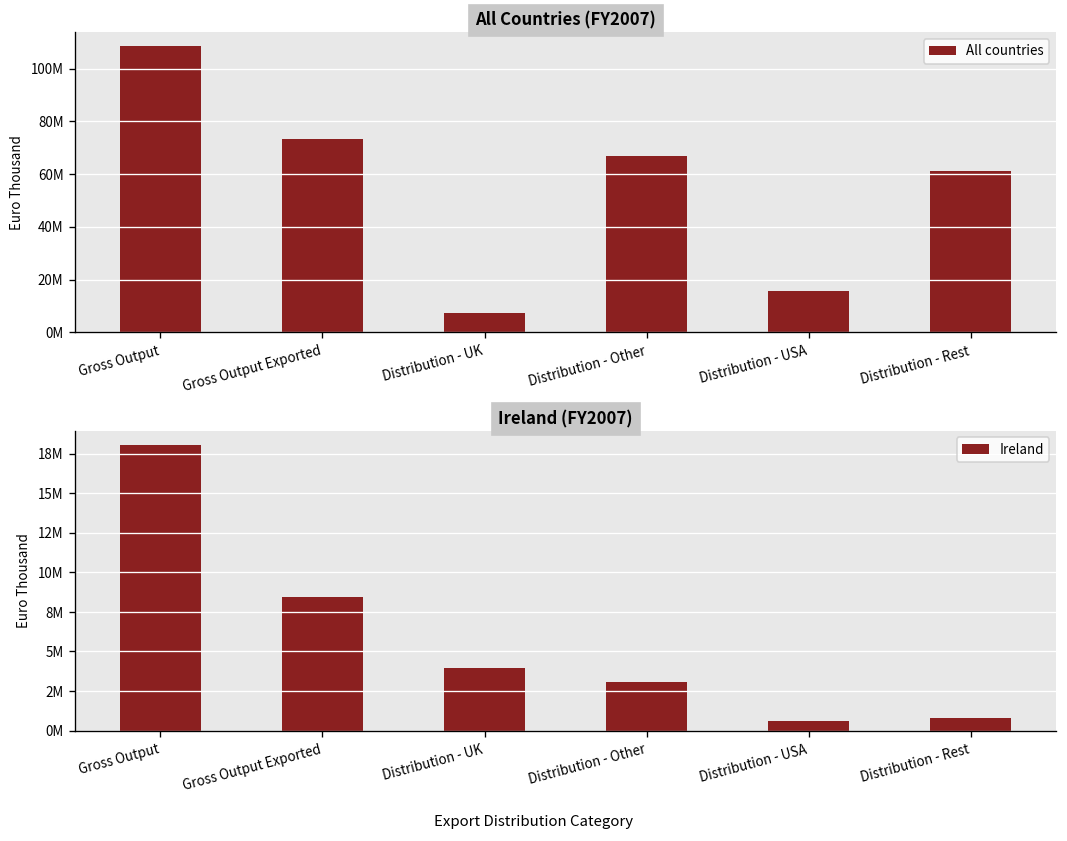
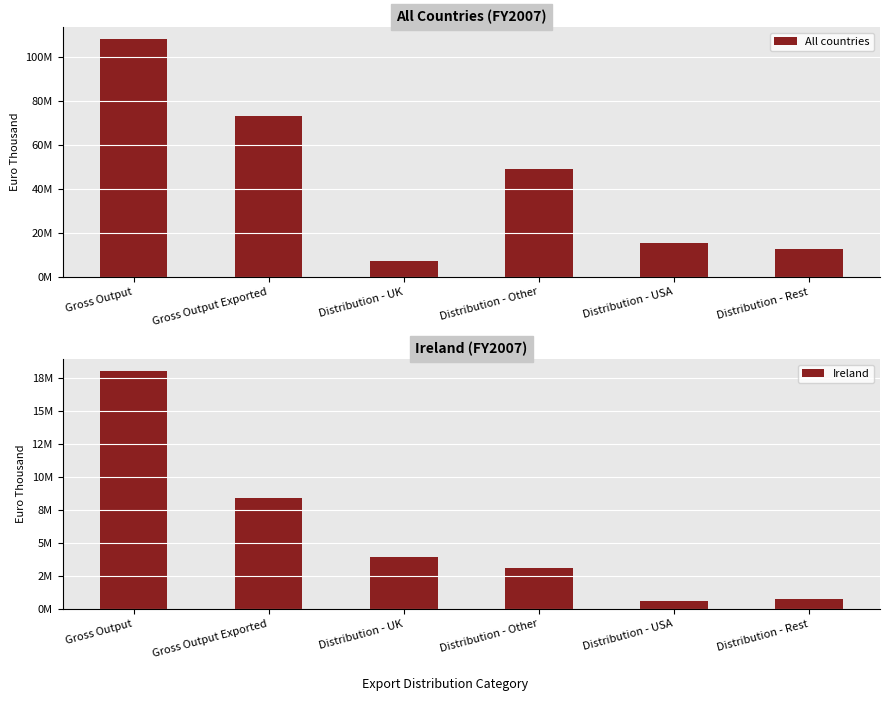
All Countries (FY2007), Distribution - Other: 67000000 -> 49000000
All Countries (FY2007), Distribution - Rest: 61000000 -> 13000000
